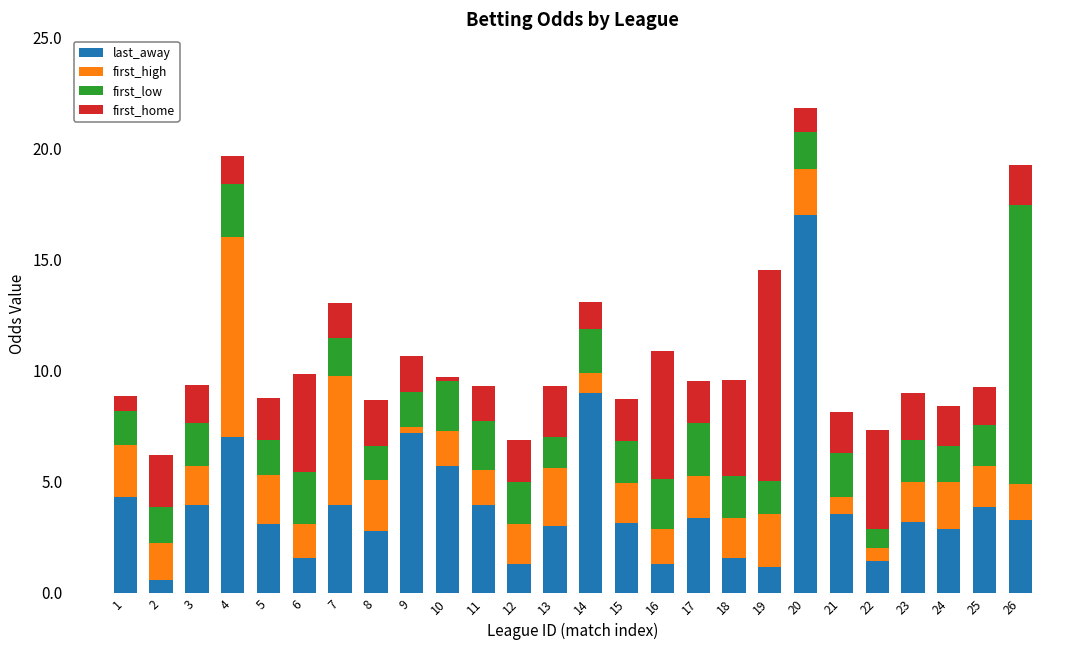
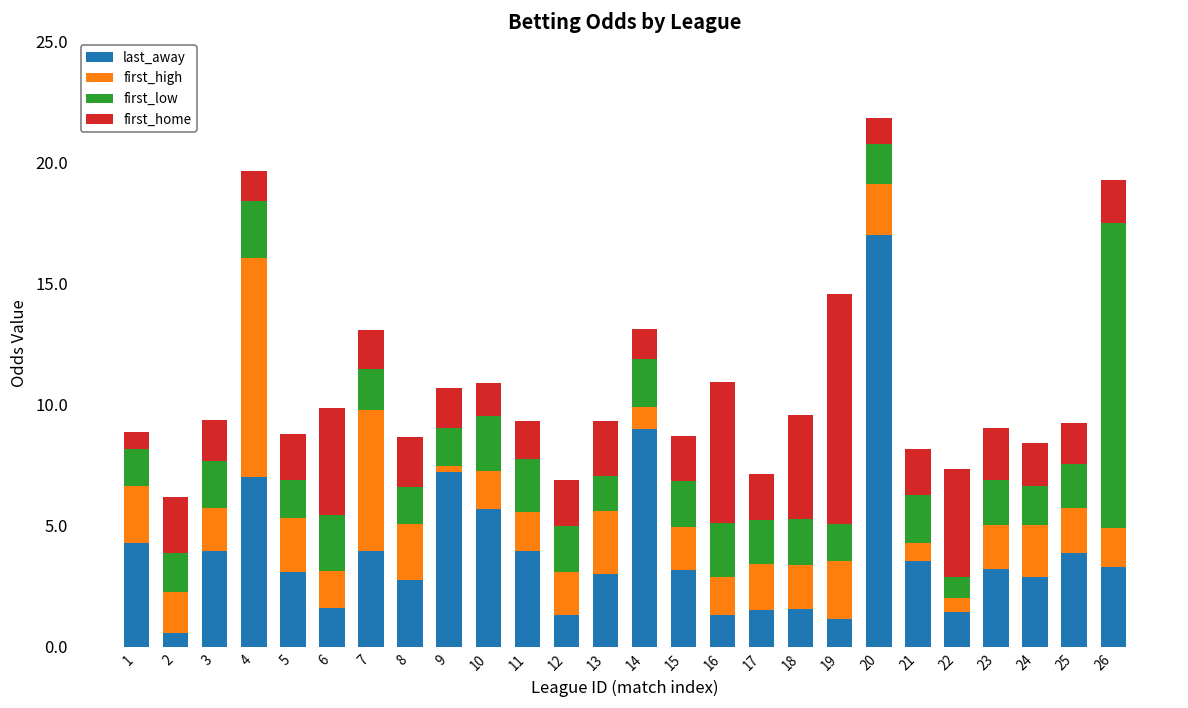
first_home, 10: 0.2 -> 1.4
last_away, 17: 3.4 -> 1.5
first_low, 17: 2.4 -> 1.8
